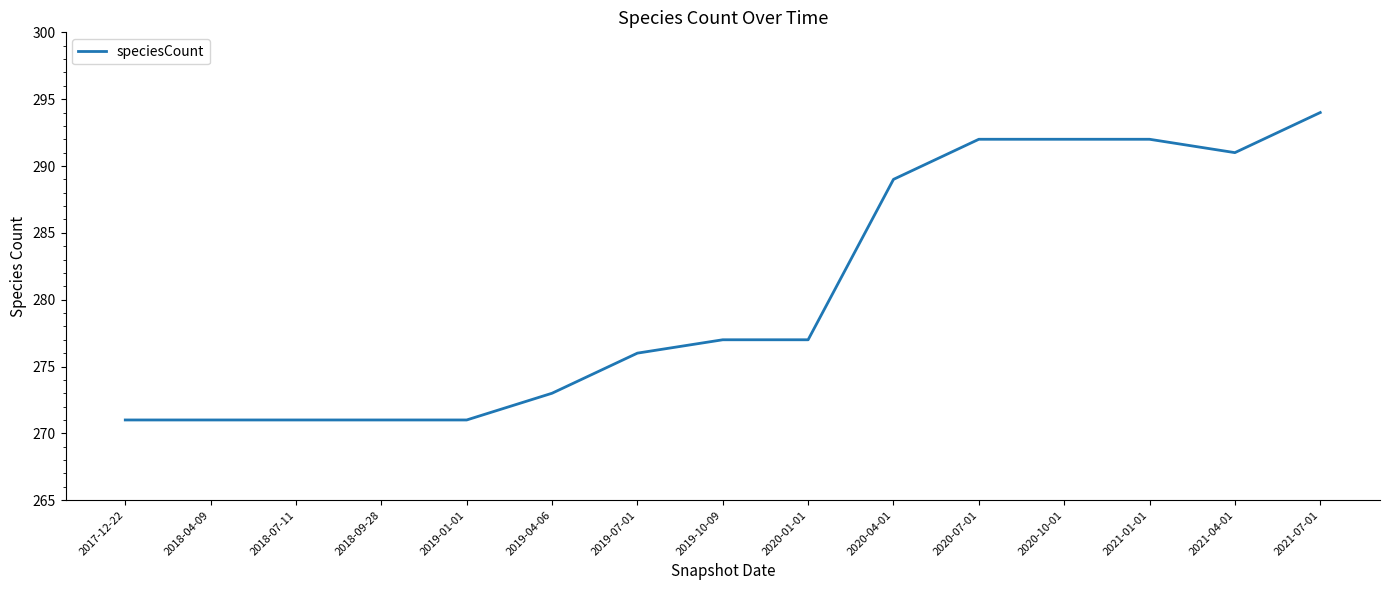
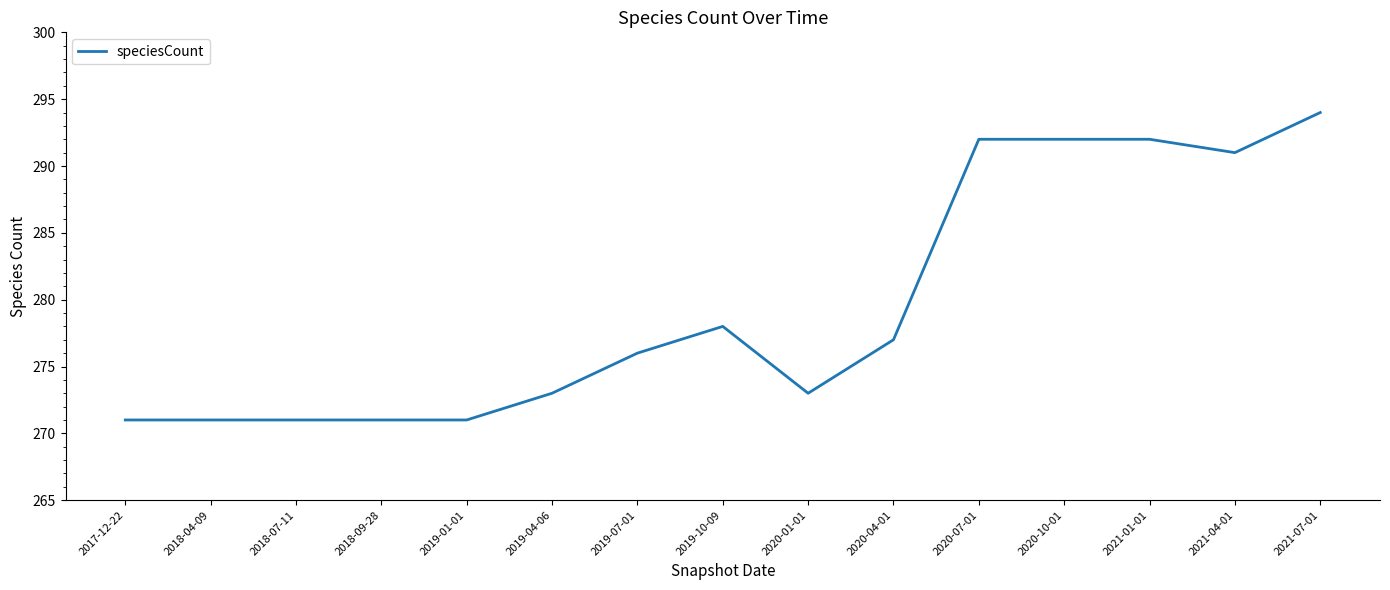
2019-10-09: 277 -> 278
2020-01-01: 277 -> 273
2020-04-01: 289 -> 277
